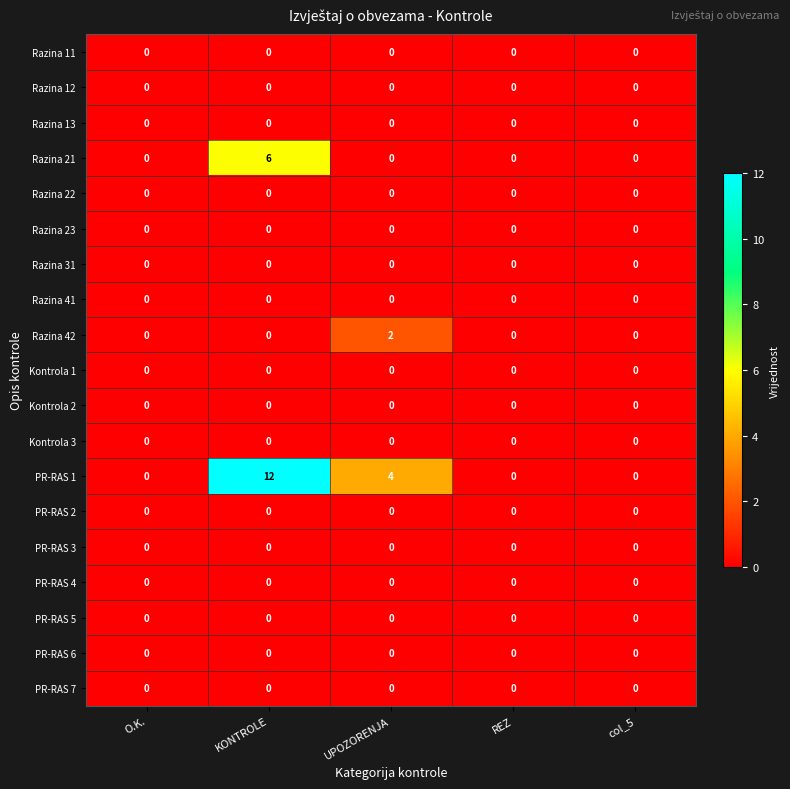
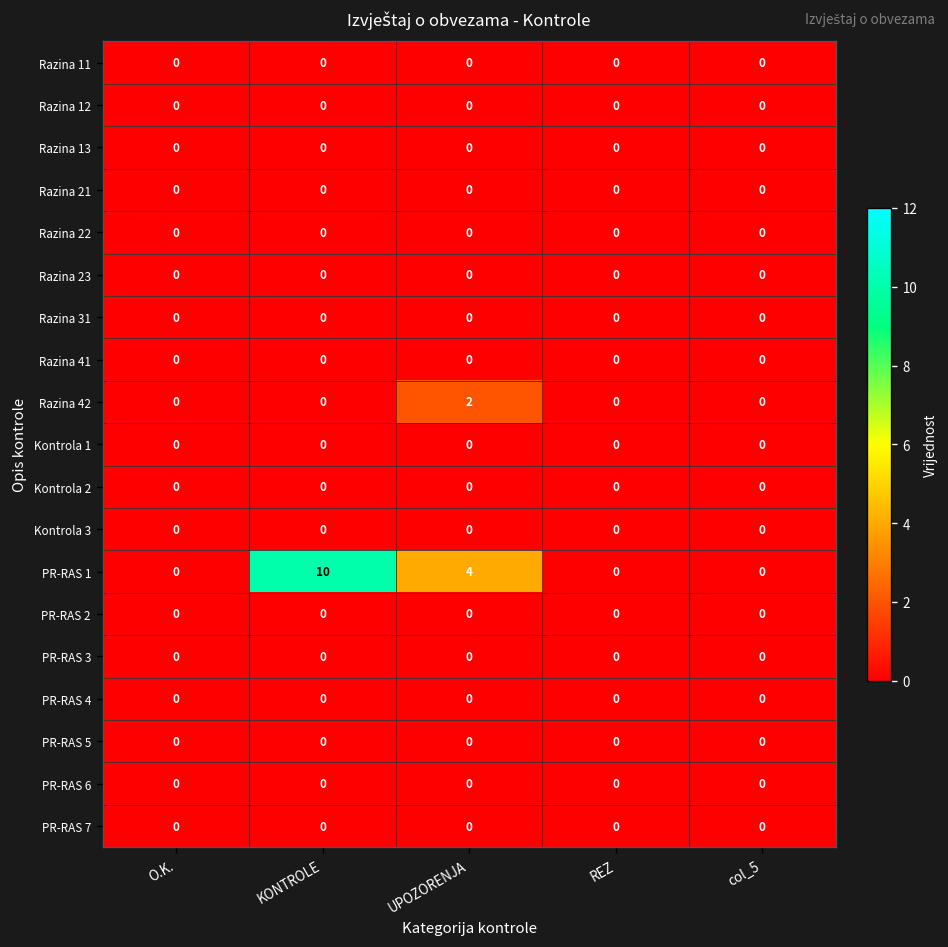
Razina 21, KONTROLE: 6 -> 0
PR-RAS 1, KONTROLE: 12 -> 10
